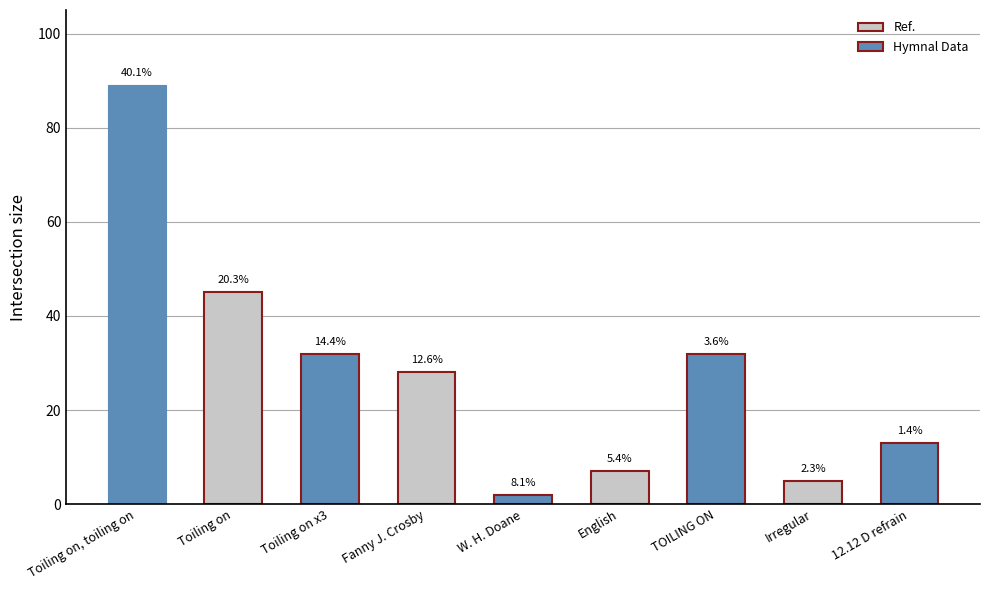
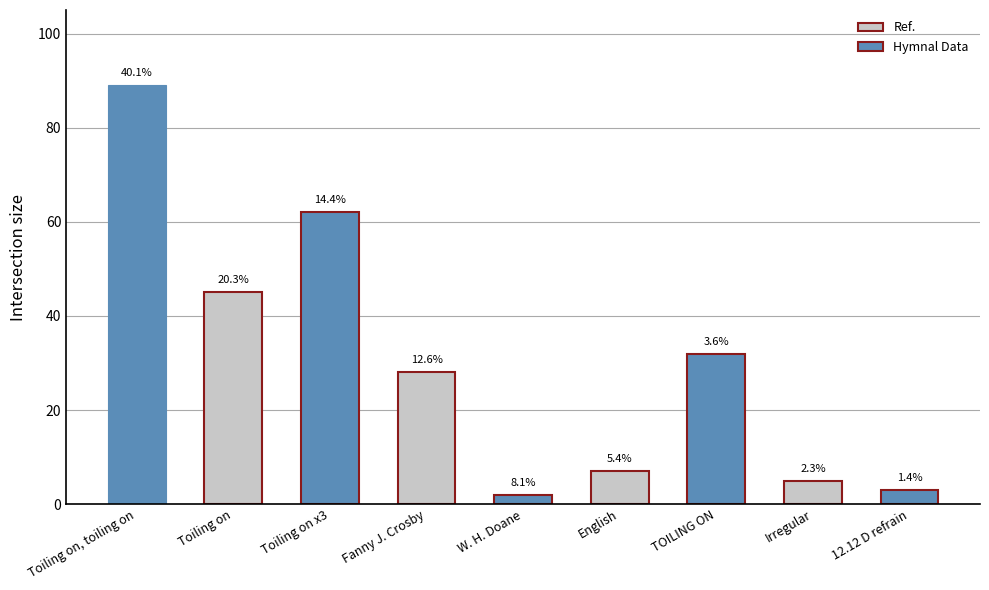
Toiling on x3: 32 -> 62
12.12 D refrain: 13 -> 3
